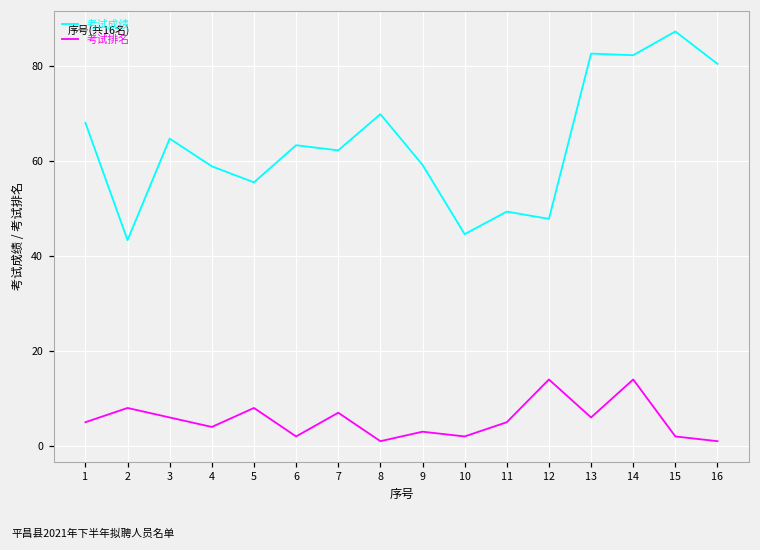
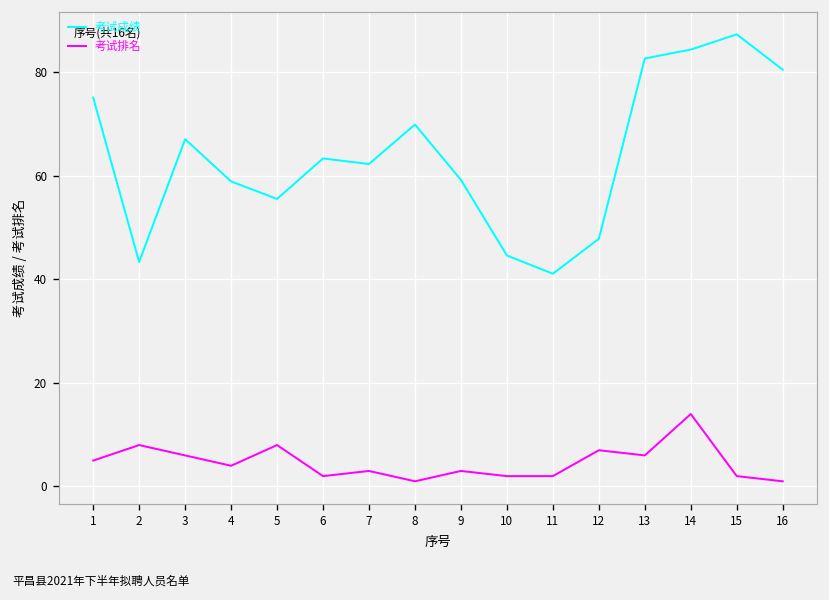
考试成绩, 1: 68 -> 75
考试成绩, 3: 65 -> 67
考试排名, 7: 7 -> 3
考试成绩, 11: 49 -> 41
考试排名, 11: 5 -> 2
考试排名, 12: 14 -> 7
考试成绩, 14: 82 -> 84
